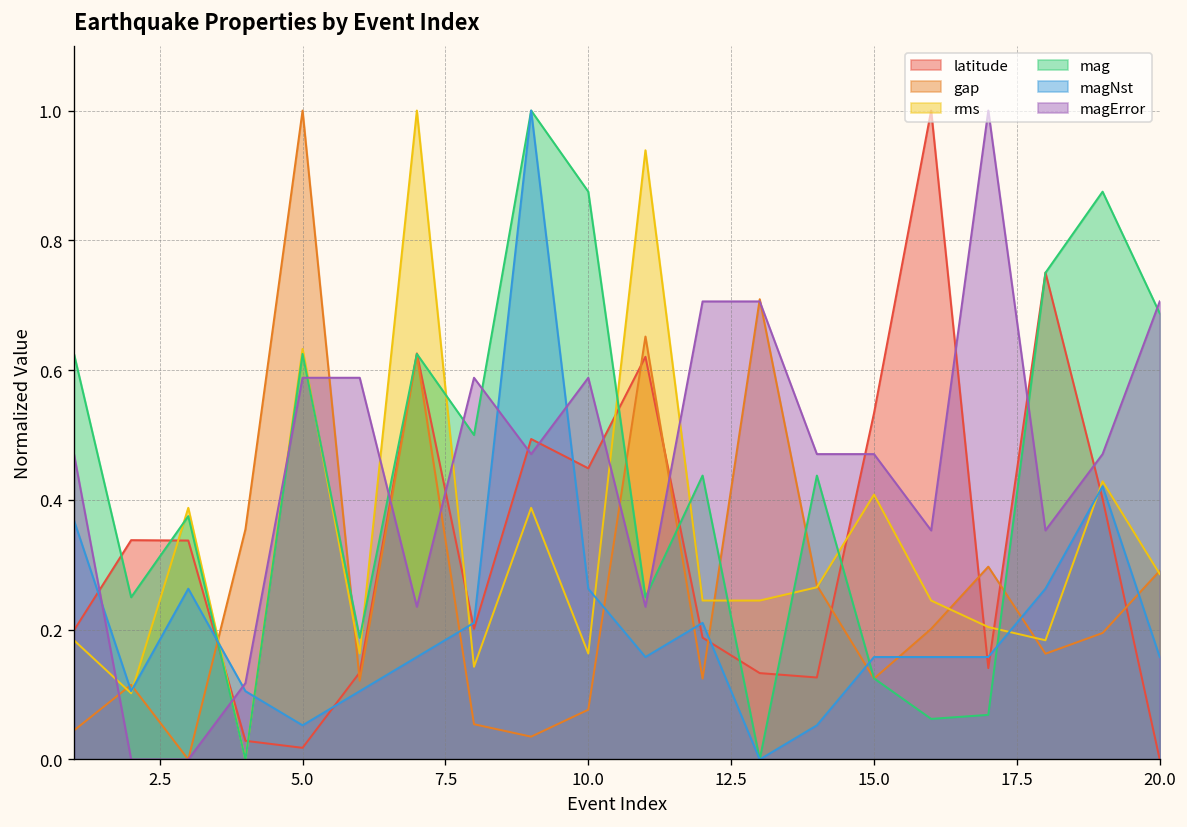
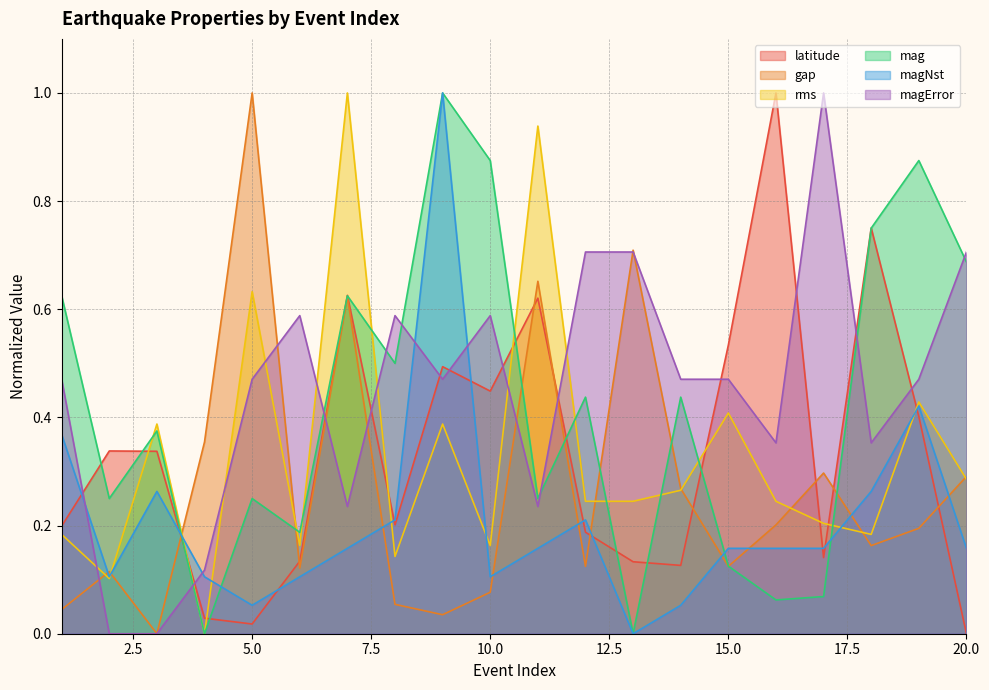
mag, 5.0: 0.63 -> 0.25
magError, 5.0: 0.59 -> 0.47
magNst, 10.0: 0.26 -> 0.11
